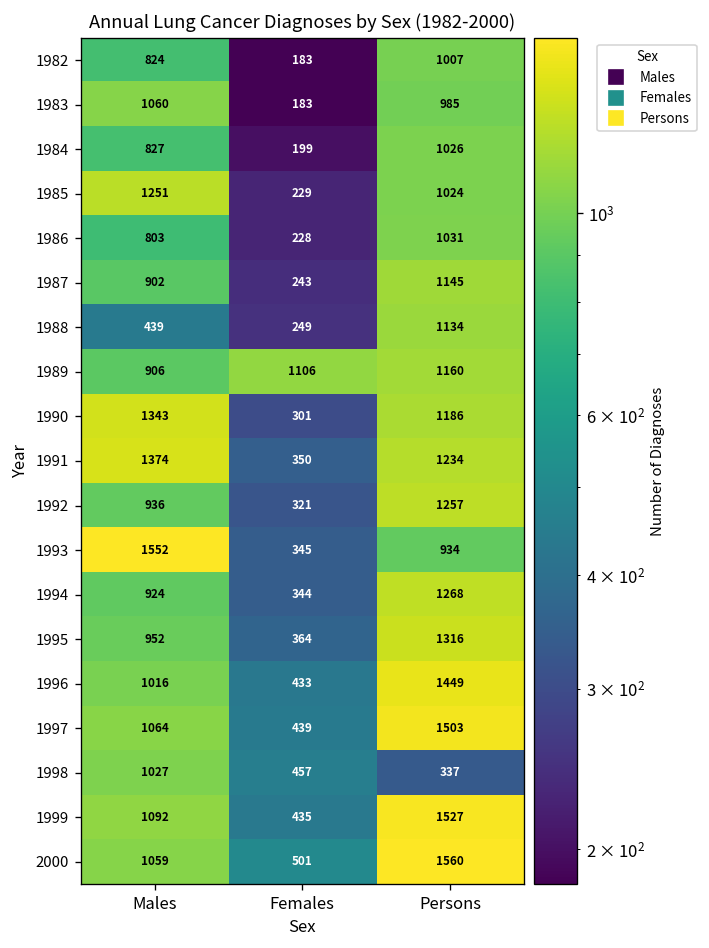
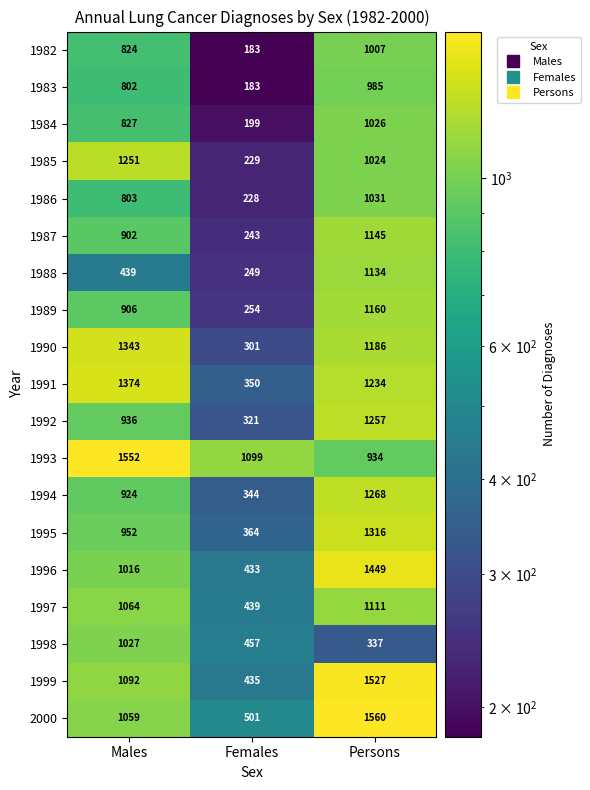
1983, Males: 1060 -> 802
1989, Females: 1106 -> 254
1993, Females: 345 -> 1099
1997, Persons: 1503 -> 1111
